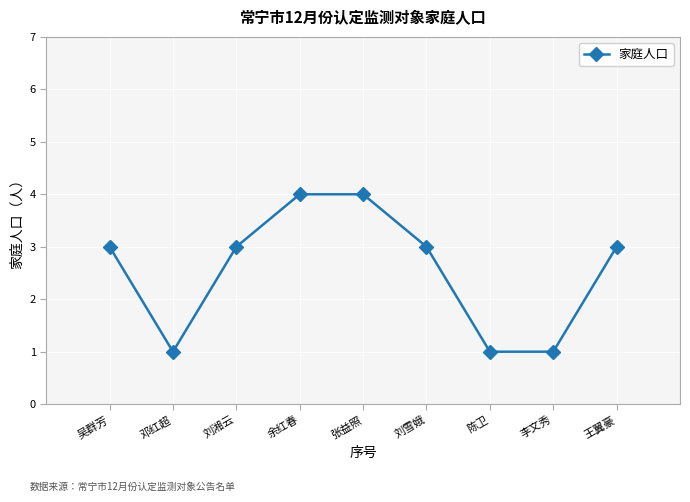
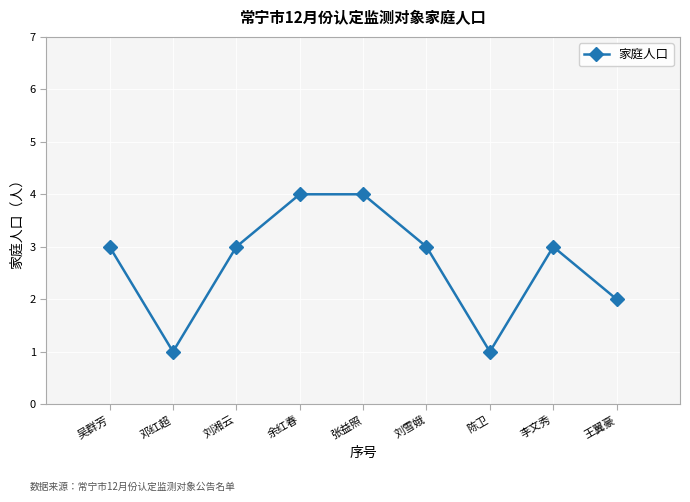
李文秀: 1 -> 3
王翼豪: 3 -> 2
